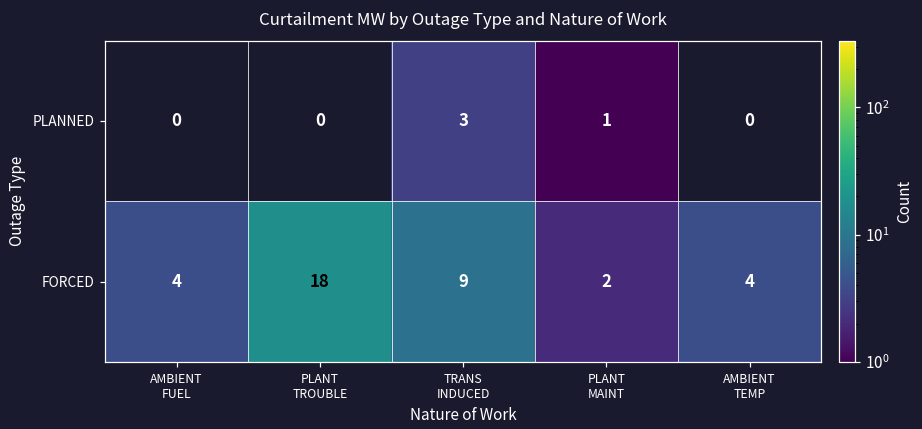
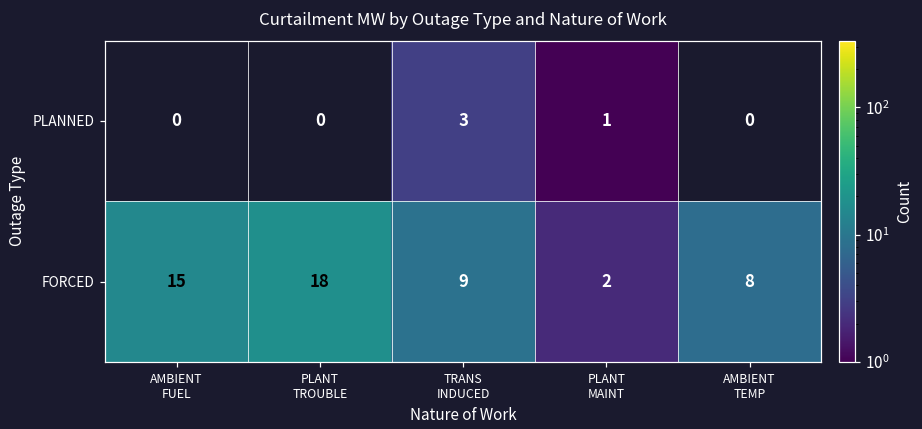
FORCED, AMBIENT FUEL: 4 -> 15
FORCED, AMBIENT TEMP: 4 -> 8
